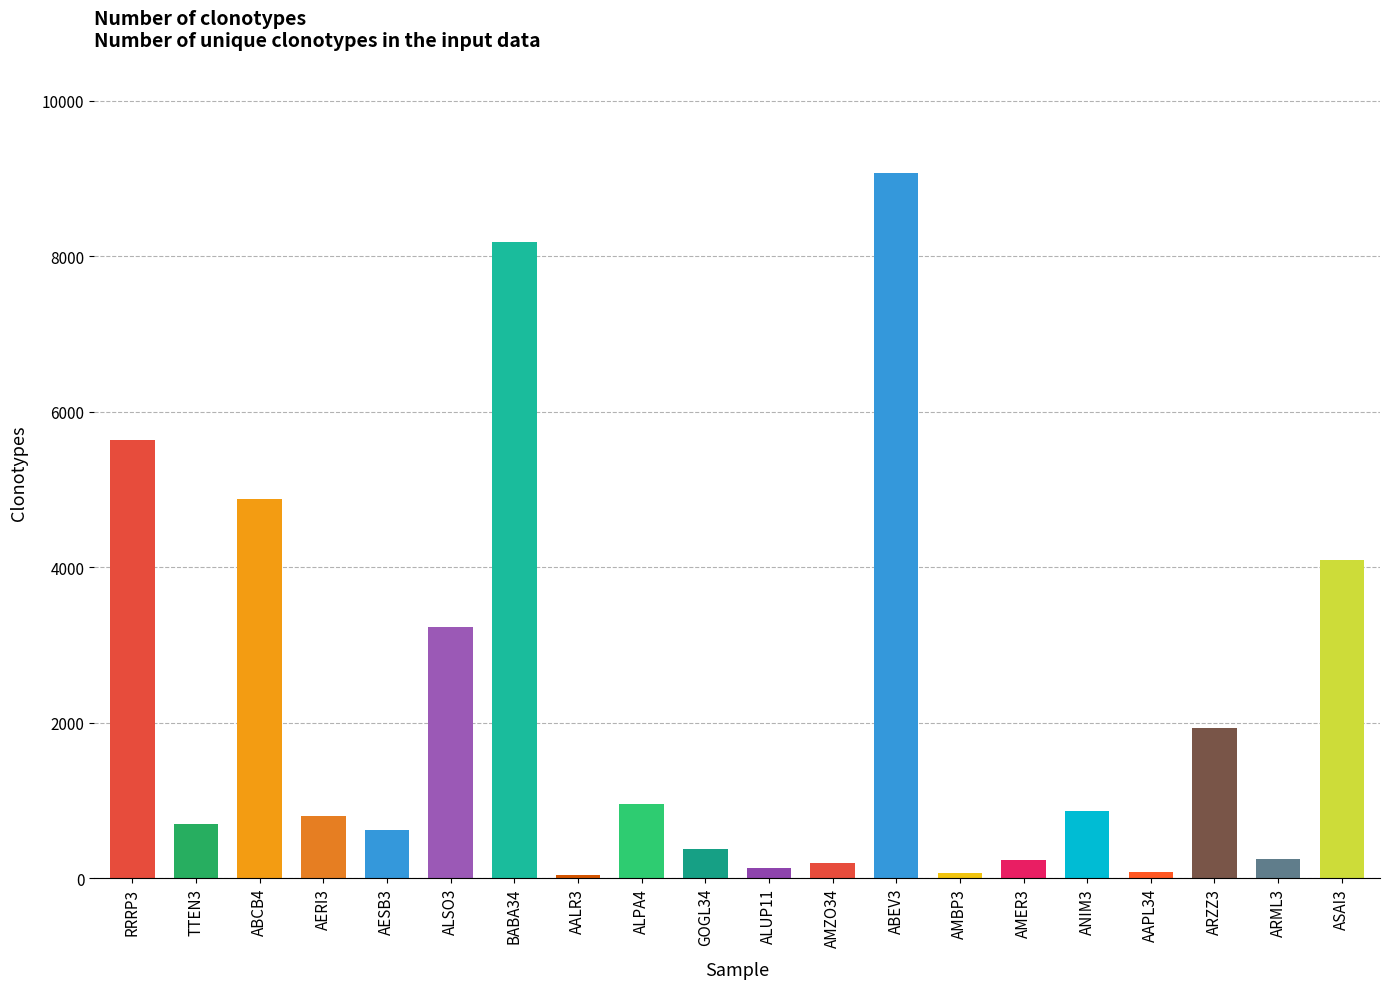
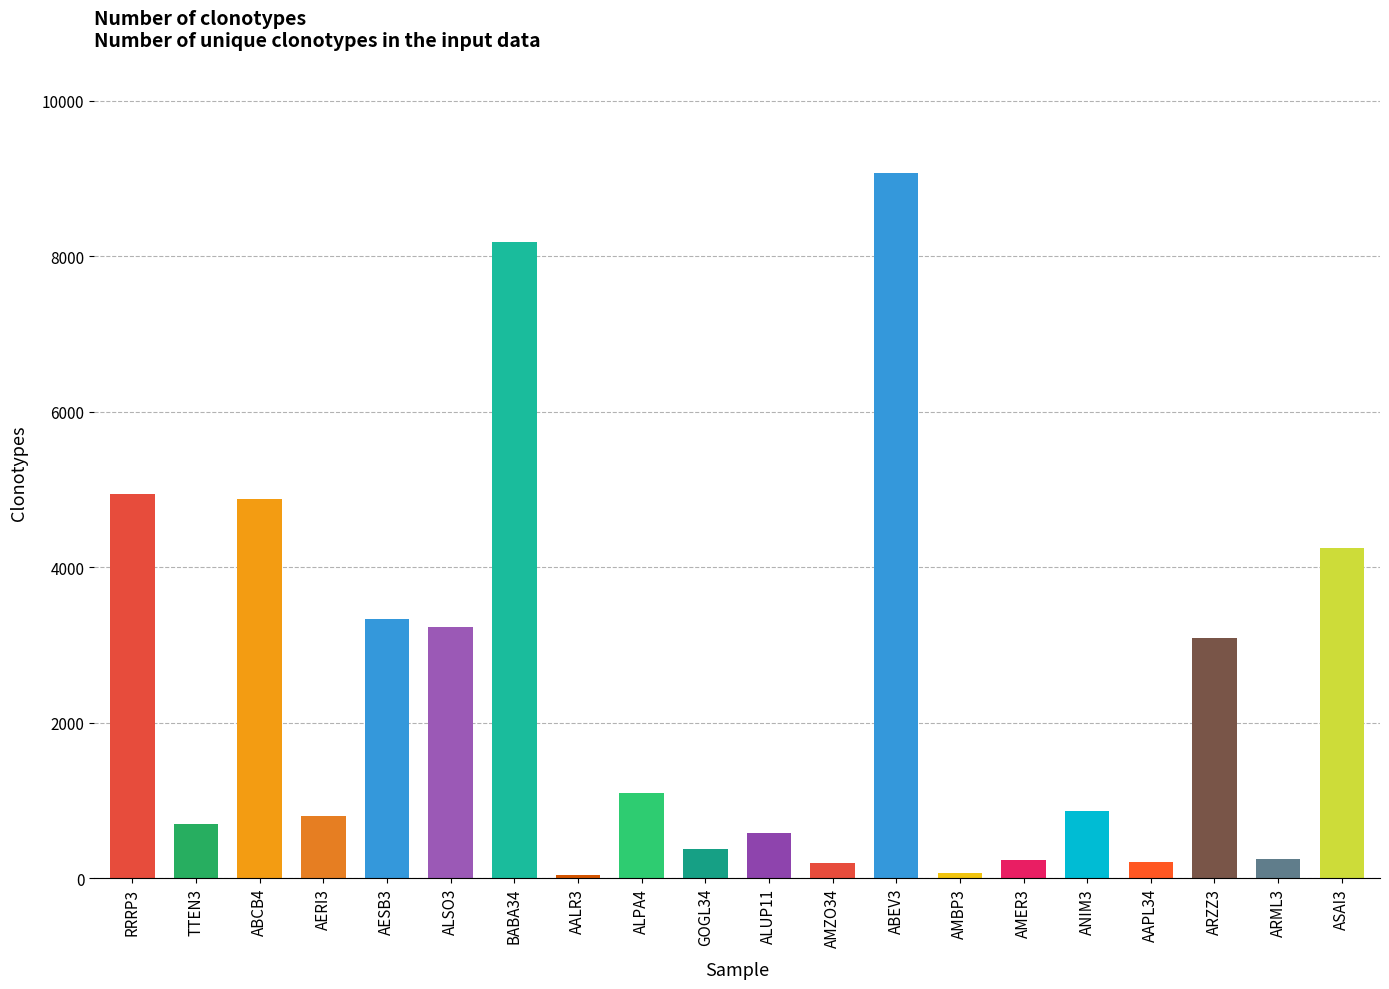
RRRP3: 5600 -> 4900
AESB3: 600 -> 3300
ALPA4: 1000 -> 1100
ALUP11: 100 -> 600
AAPL34: 100 -> 200
ARZZ3: 1900 -> 3100
ASAI3: 4100 -> 4200
